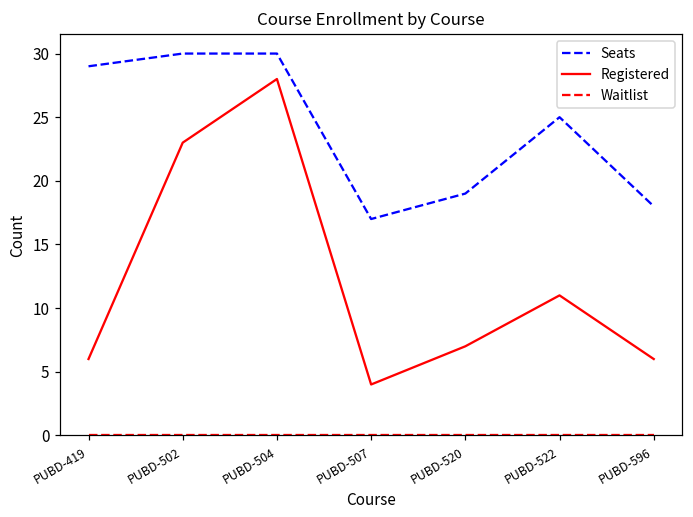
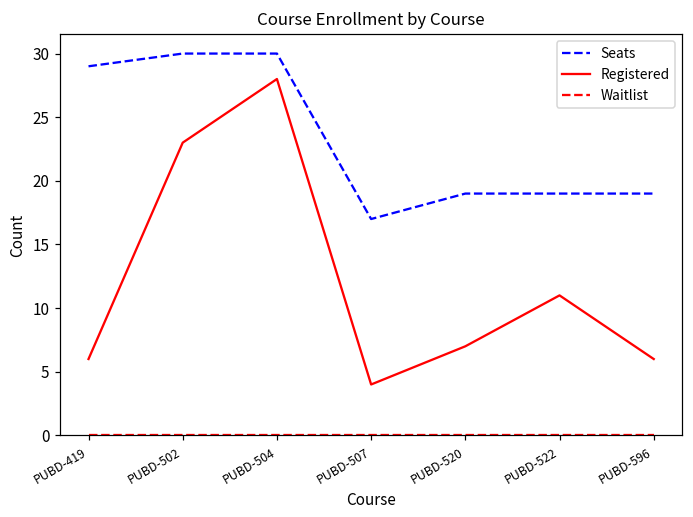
Seats, PUBD-522: 25 -> 19
Seats, PUBD-596: 18 -> 19
